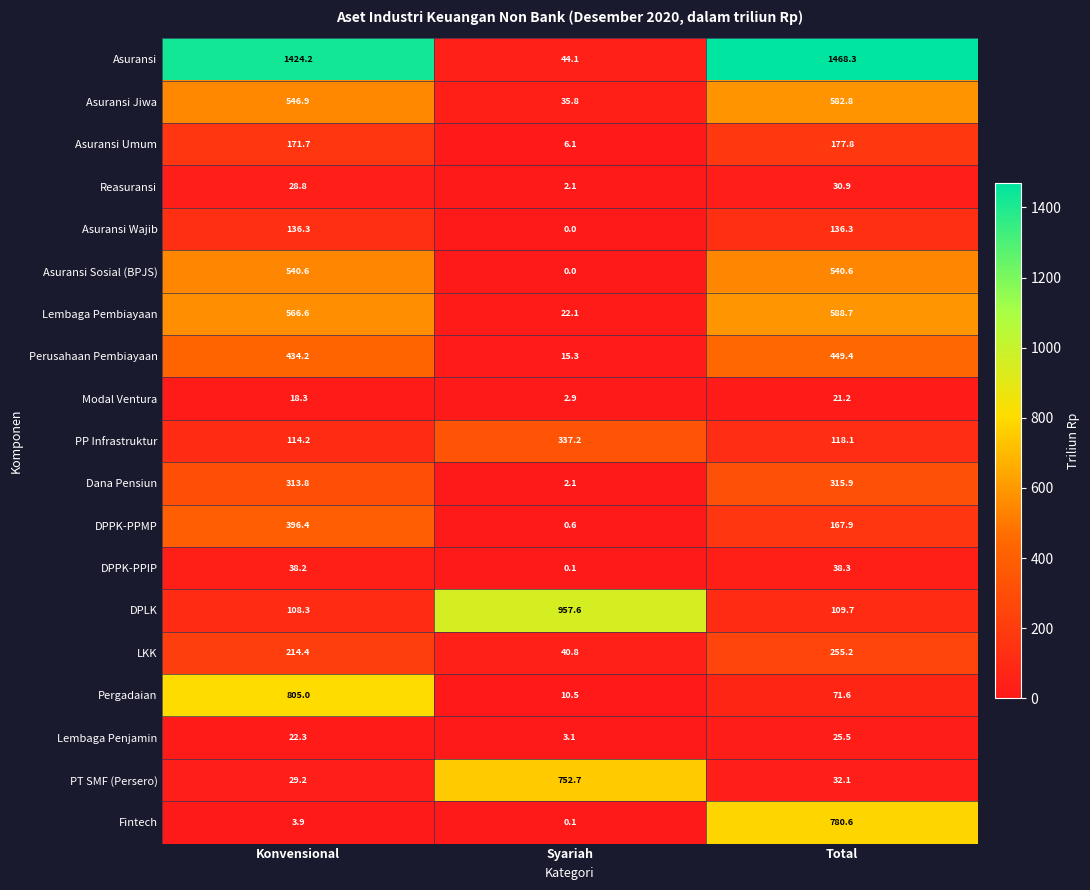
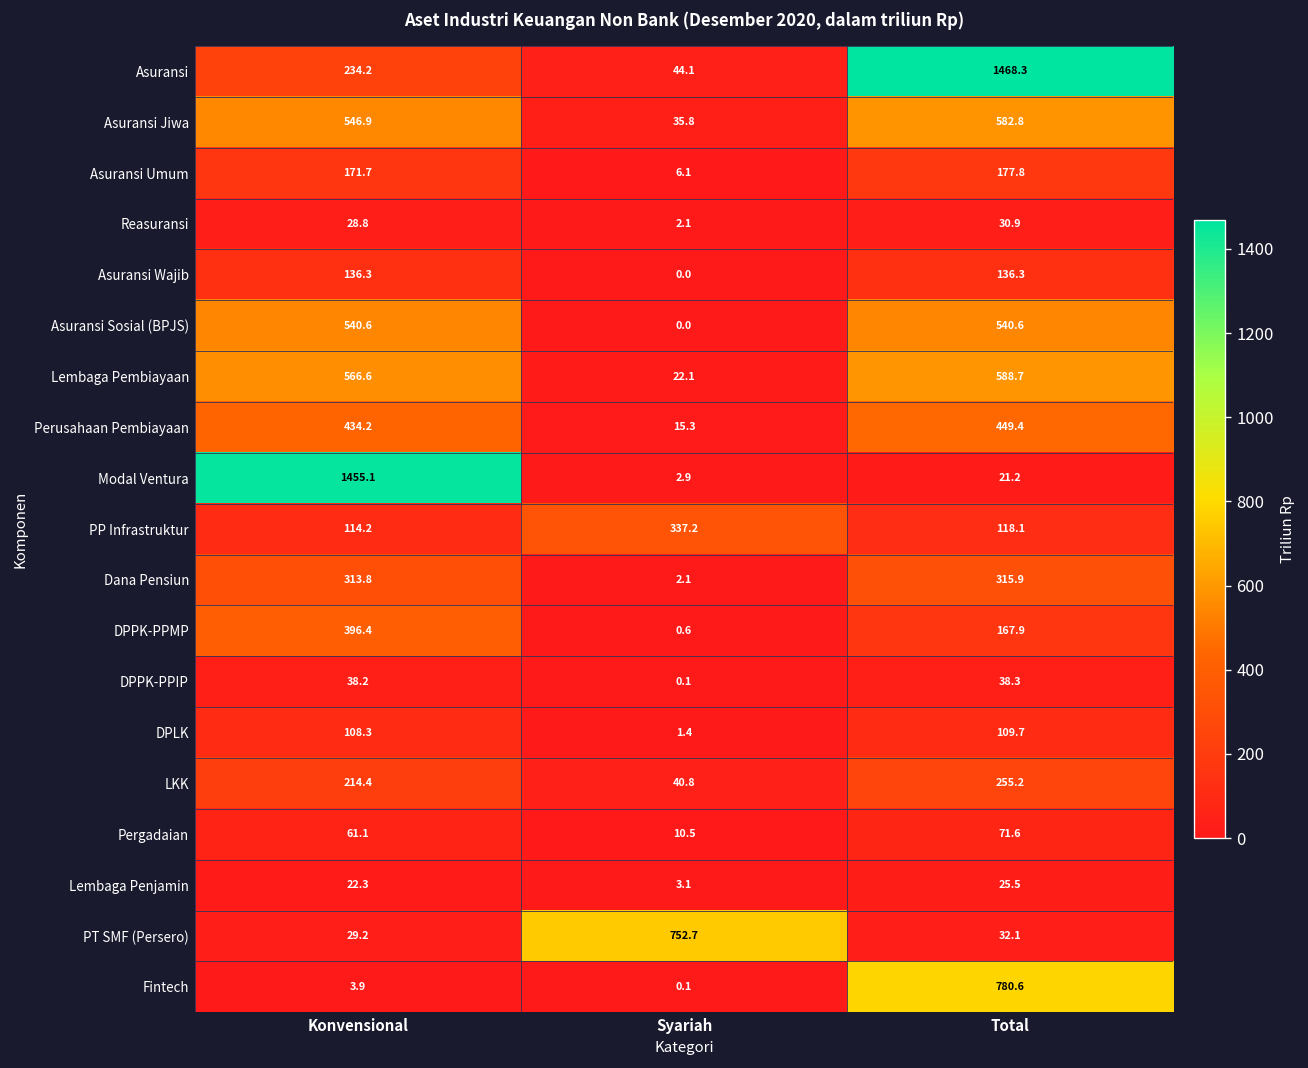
Asuransi, Konvensional: 1424.2 -> 234.2
Modal Ventura, Konvensional: 18.3 -> 1455.1
DPLK, Syariah: 957.6 -> 1.4
Pergadaian, Konvensional: 805.0 -> 61.1
